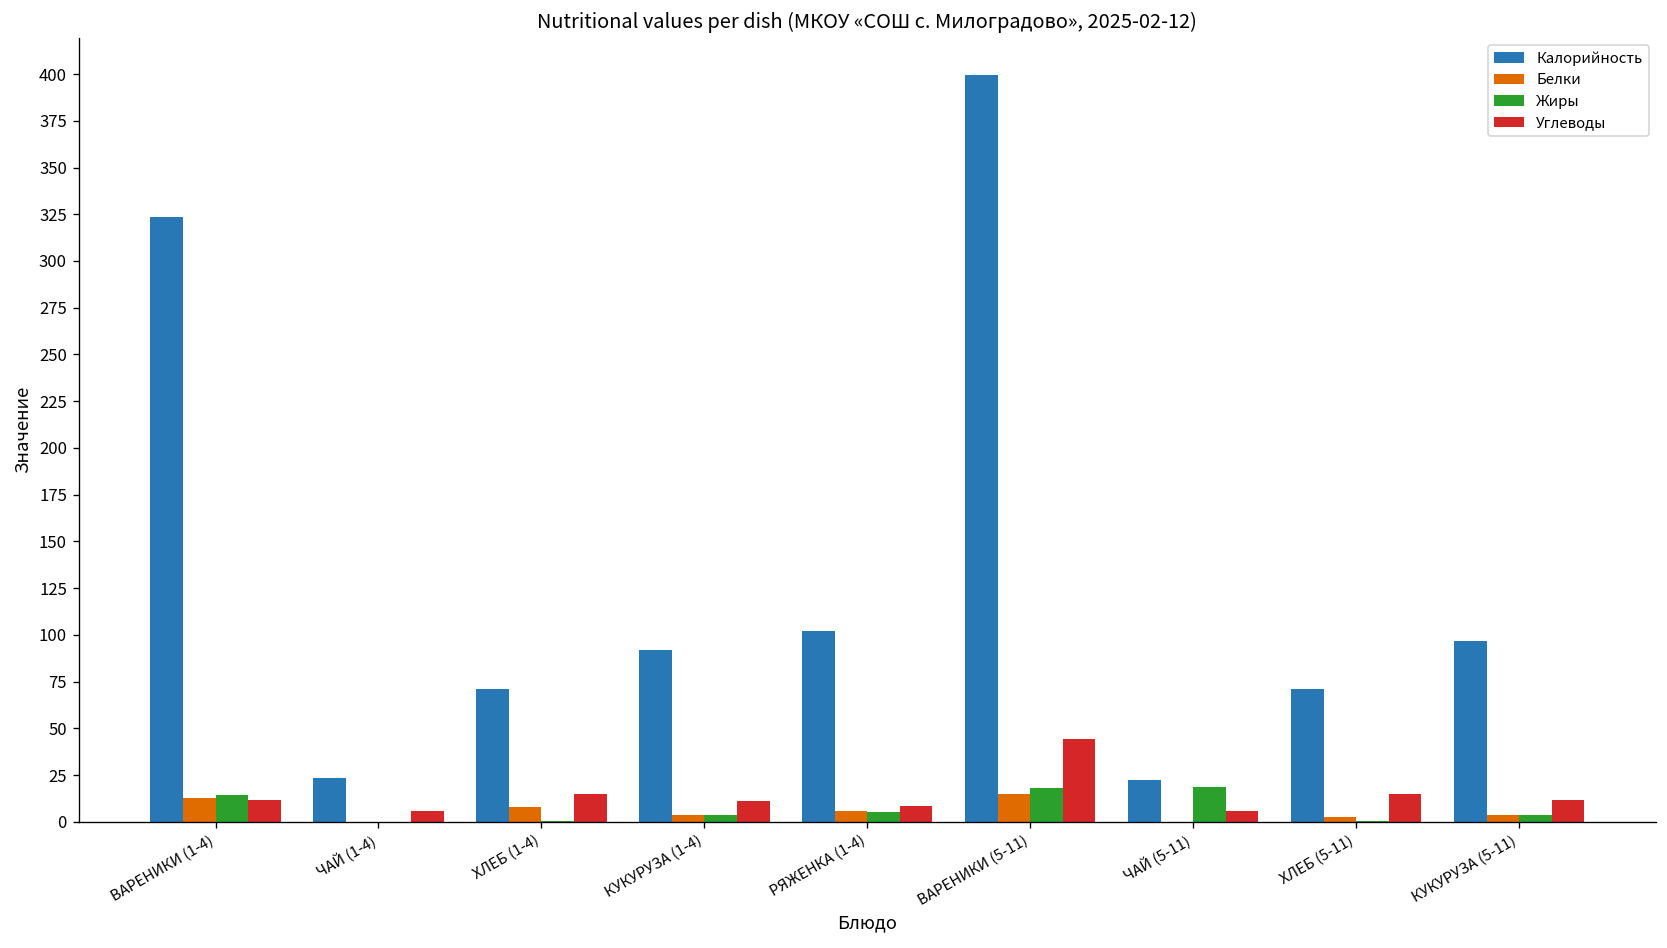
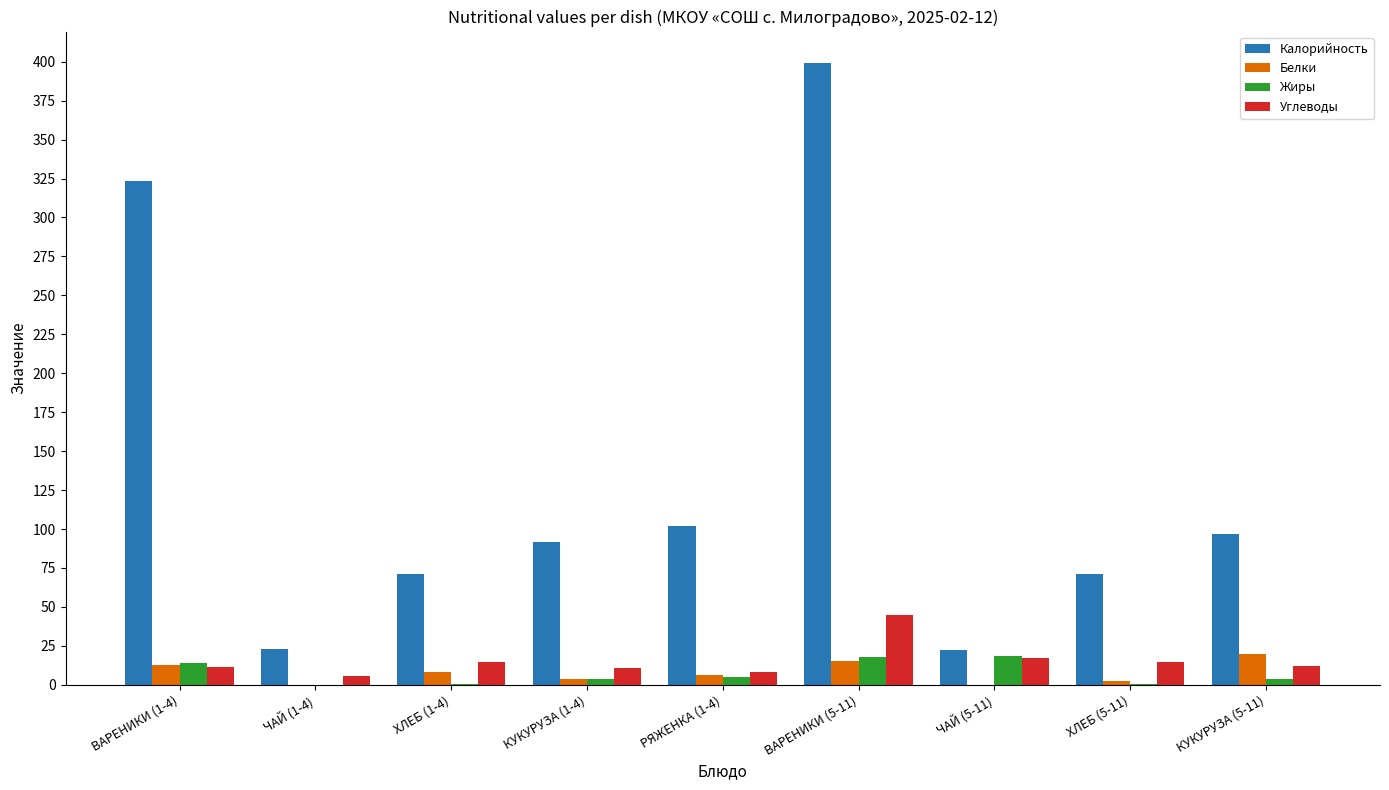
Углеводы, ЧАЙ (5-11): 6 -> 17
Белки, КУКУРУЗА (5-11): 4 -> 20
